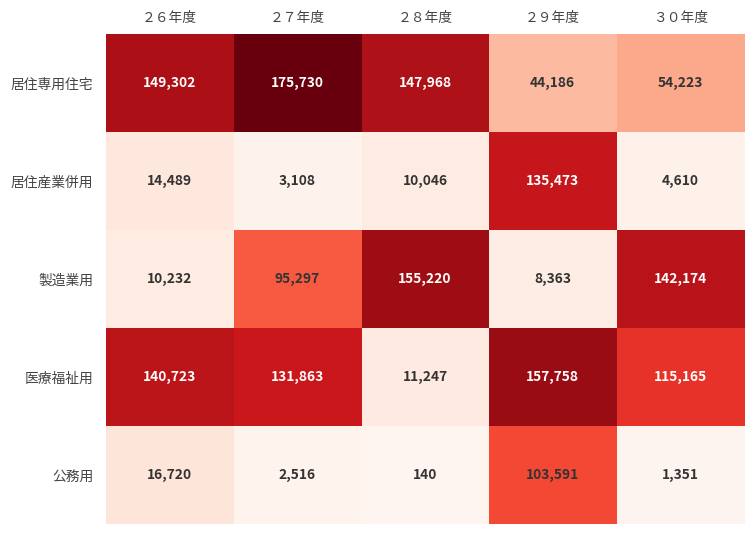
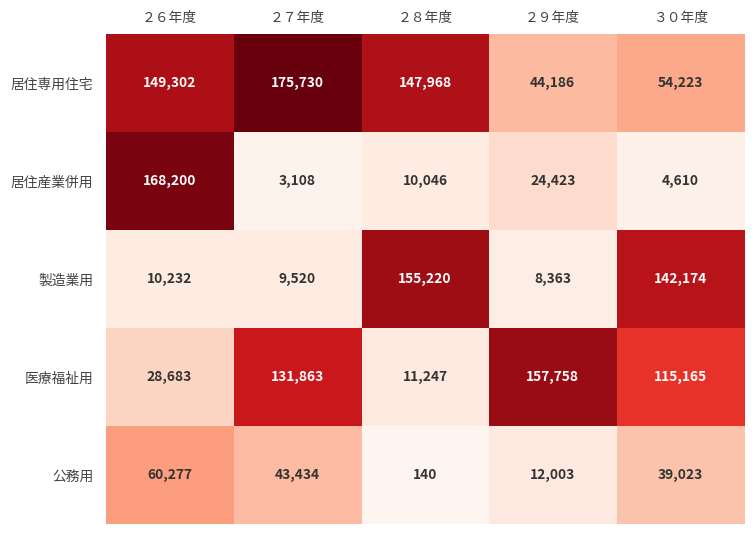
居住産業併用, ２６年度: 14,489 -> 168,200
居住産業併用, ２９年度: 135,473 -> 24,423
製造業用, ２７年度: 95,297 -> 9,520
医療福祉用, ２６年度: 140,723 -> 28,683
公務用, ２６年度: 16,720 -> 60,277
公務用, ２７年度: 2,516 -> 43,434
公務用, ２９年度: 103,591 -> 12,003
公務用, ３０年度: 1,351 -> 39,023
